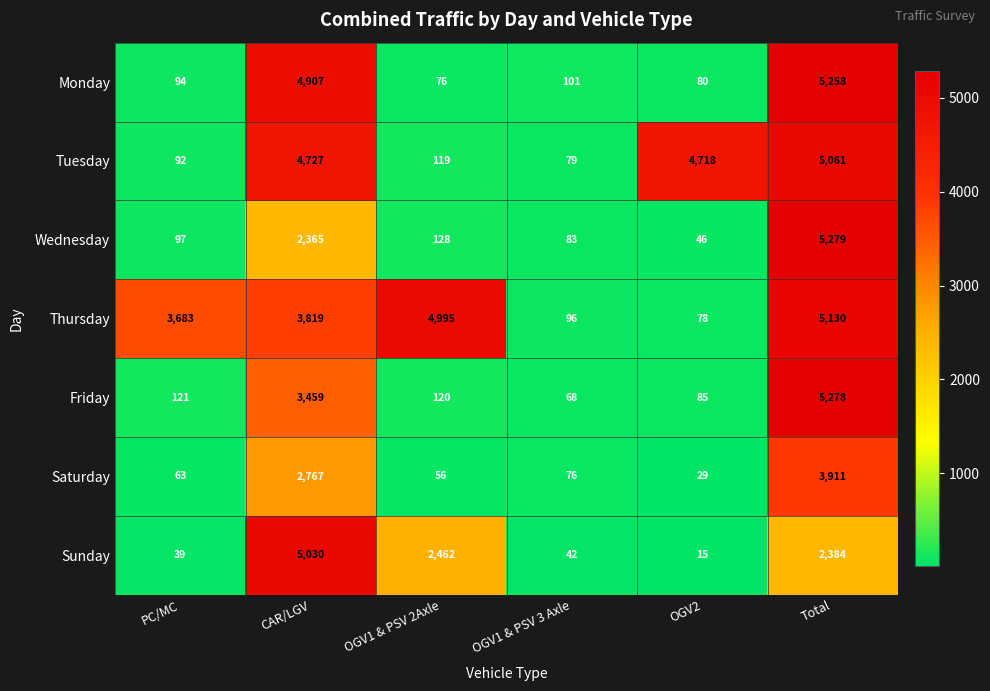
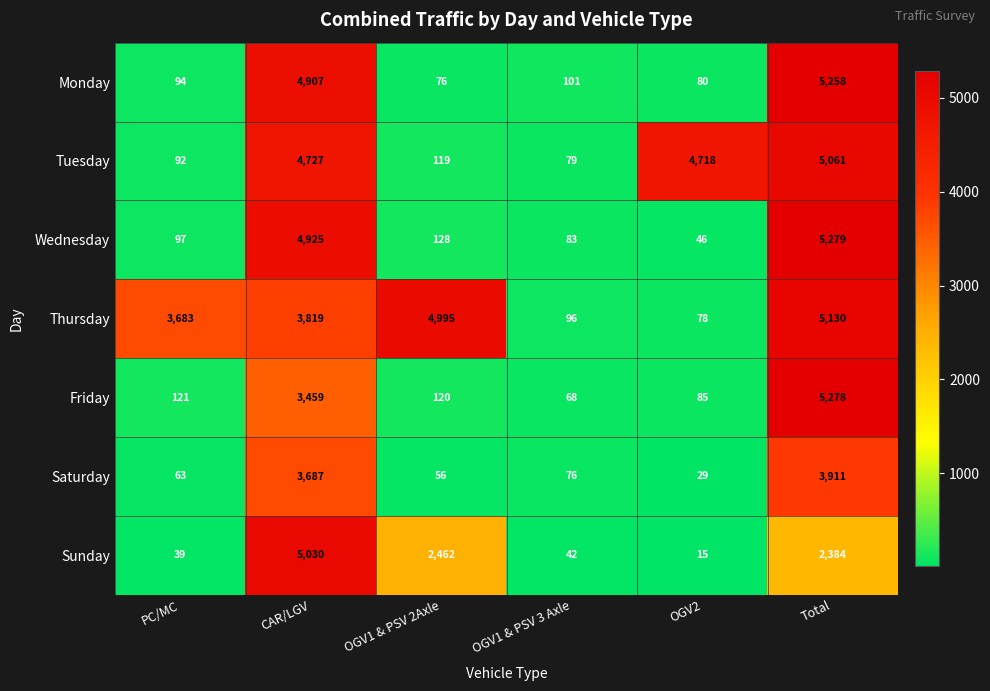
Wednesday, CAR/LGV: 2,365 -> 4,925
Saturday, CAR/LGV: 2,767 -> 3,687
